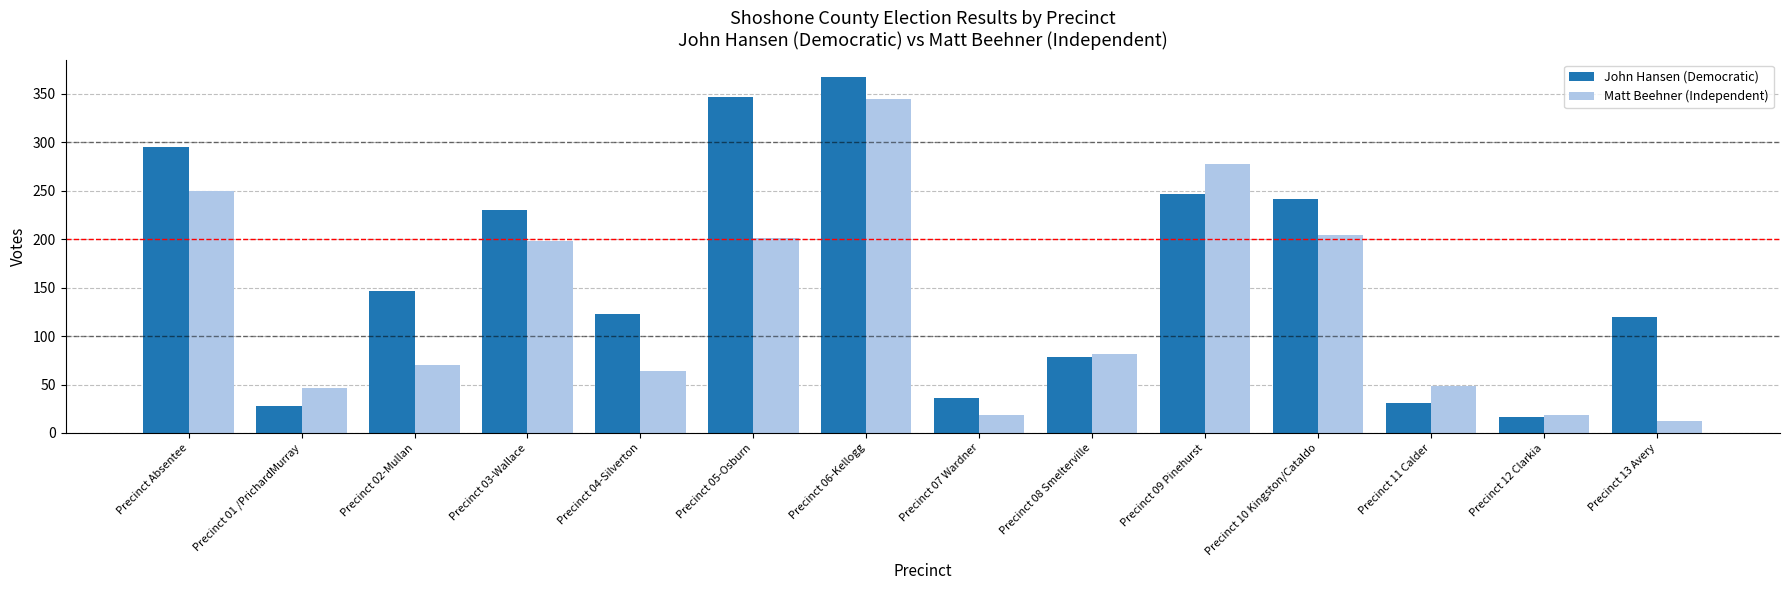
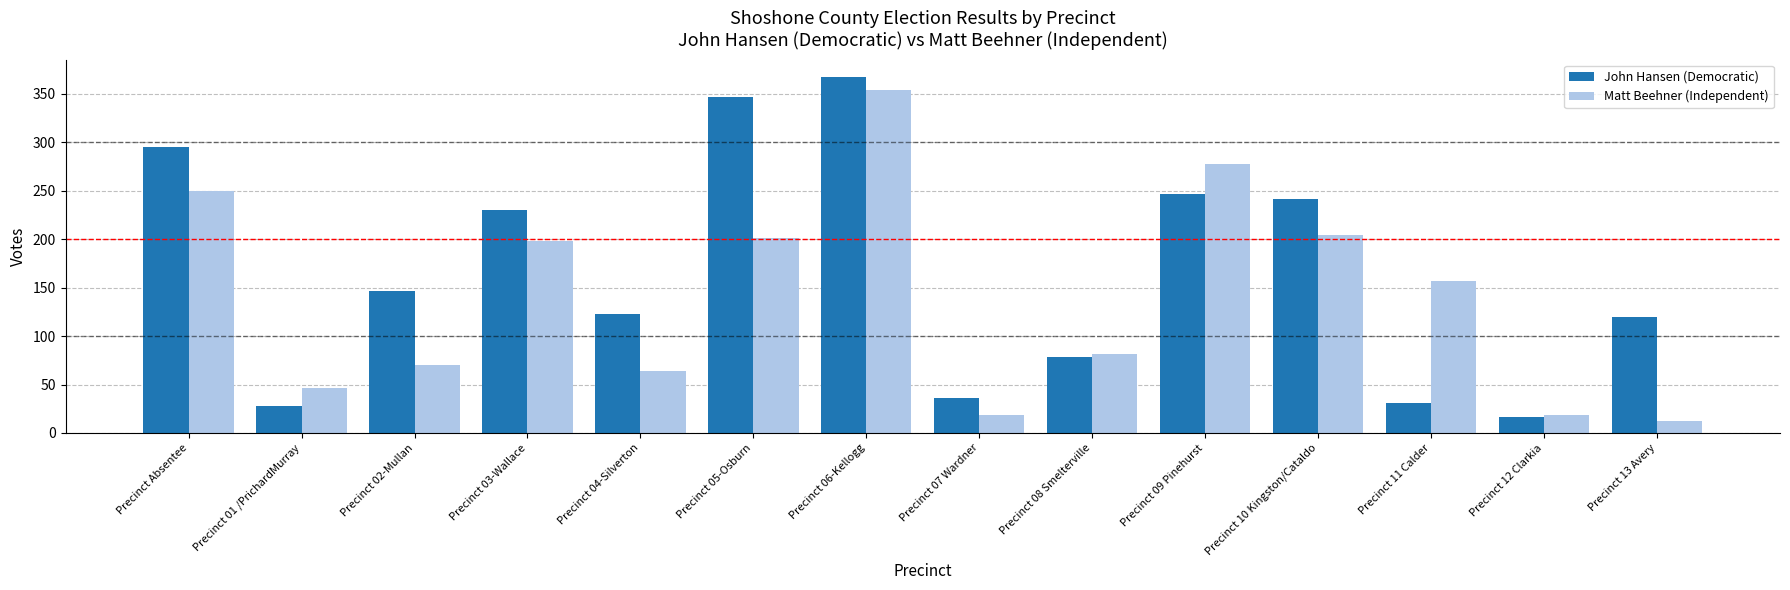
Matt Beehner (Independent), Precinct 06-Kellogg: 345 -> 354
Matt Beehner (Independent), Precinct 11 Calder: 50 -> 160
